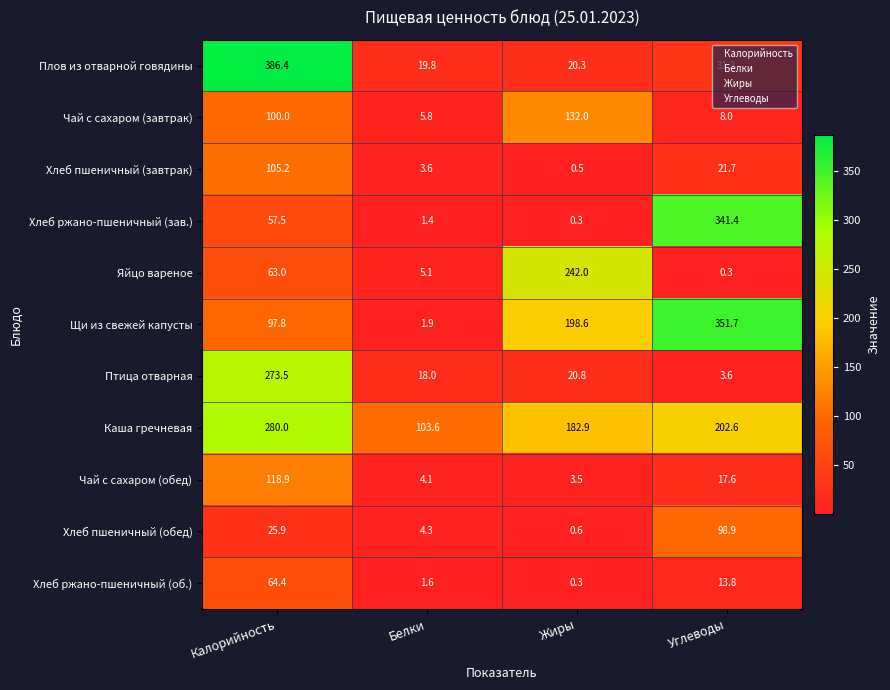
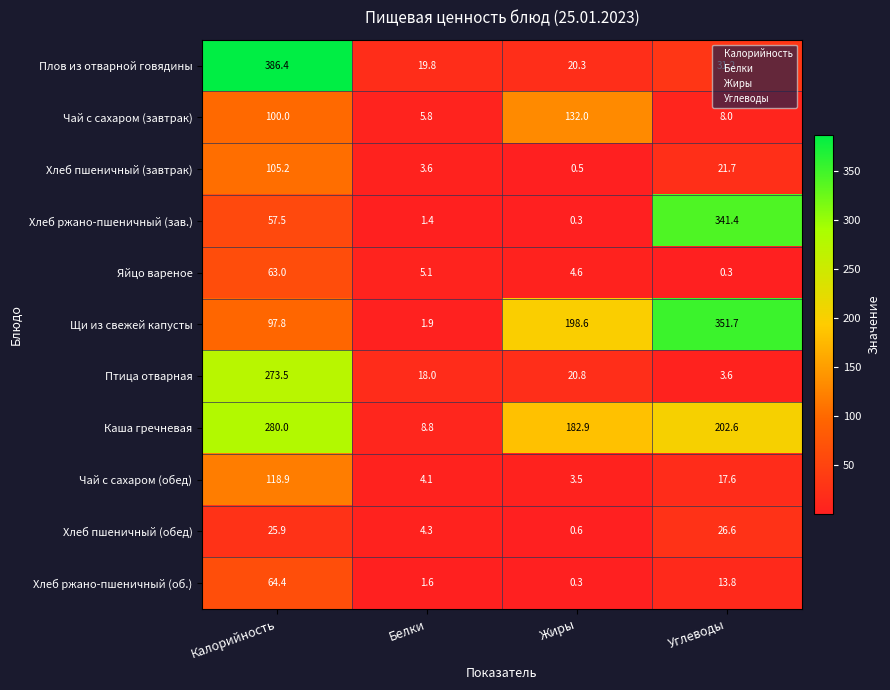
Яйцо вареное, Жиры: 242.0 -> 4.6
Каша гречневая, Белки: 103.6 -> 8.8
Хлеб пшеничный (обед), Углеводы: 98.9 -> 26.6
